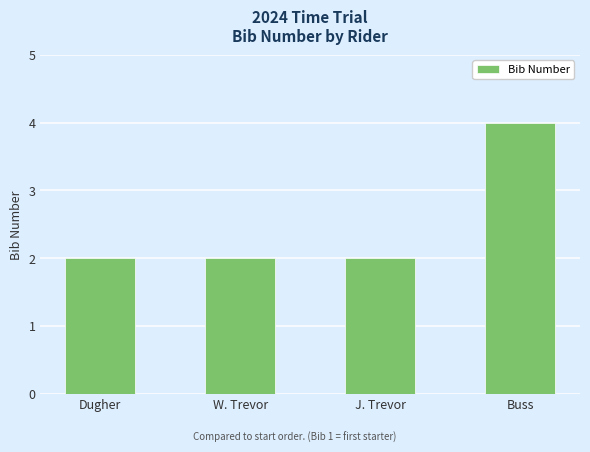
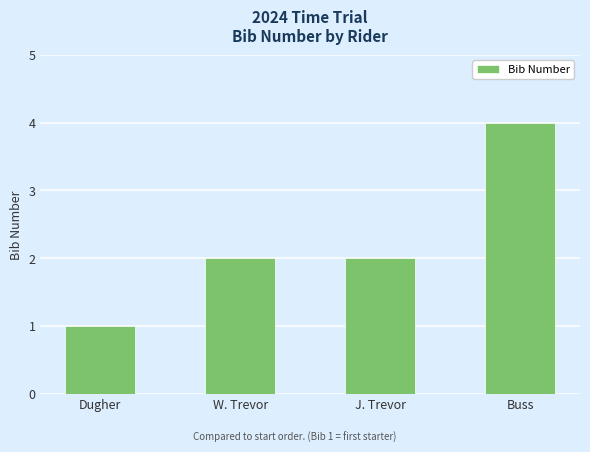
Dugher: 2 -> 1
